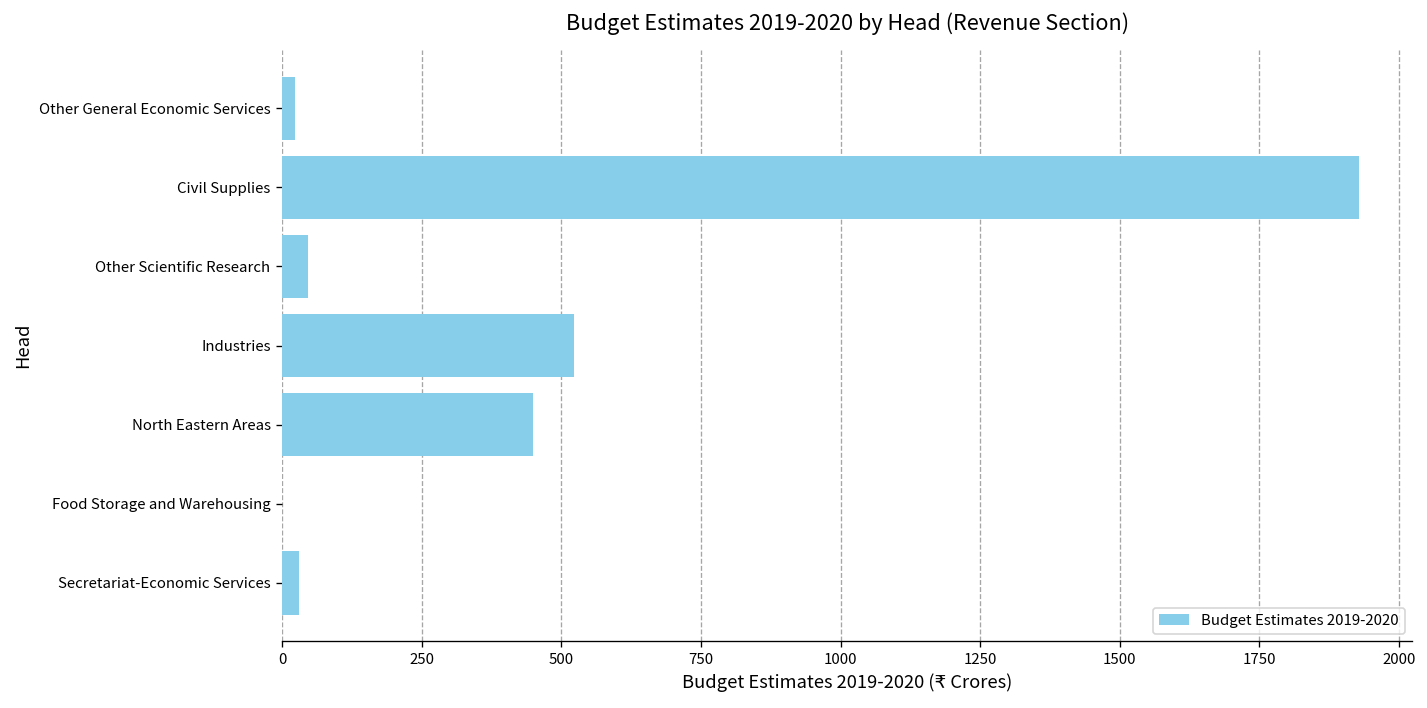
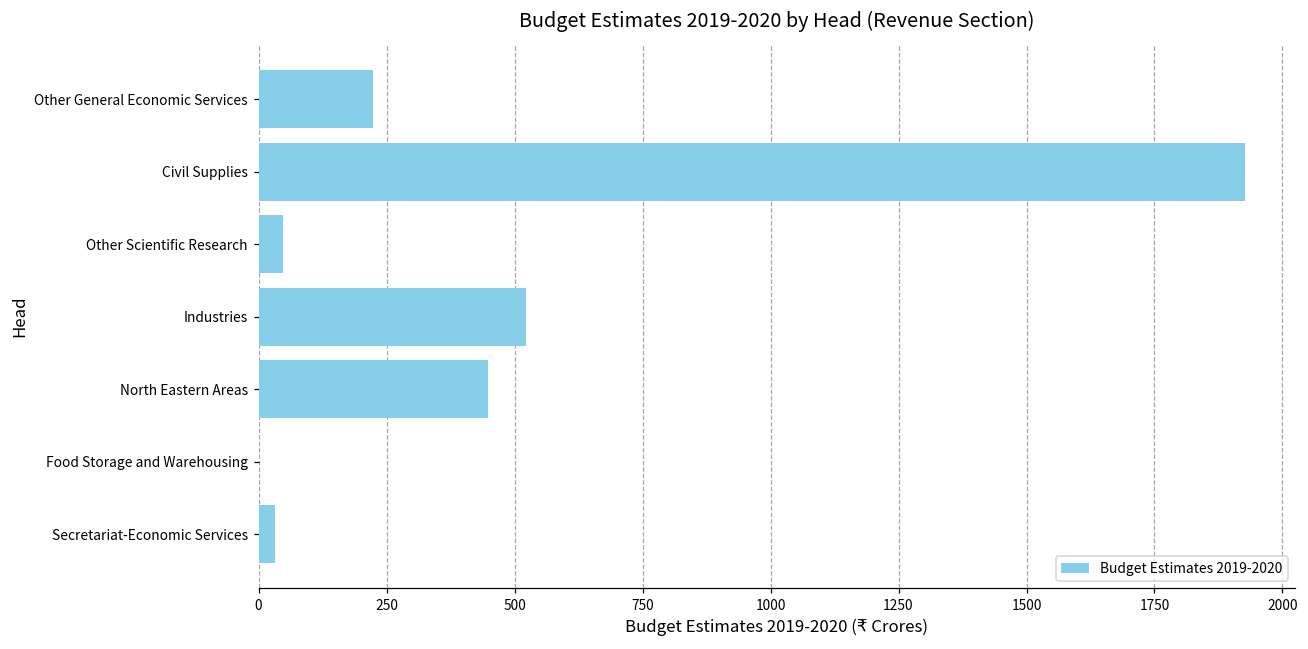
Other General Economic Services: 20 -> 220
